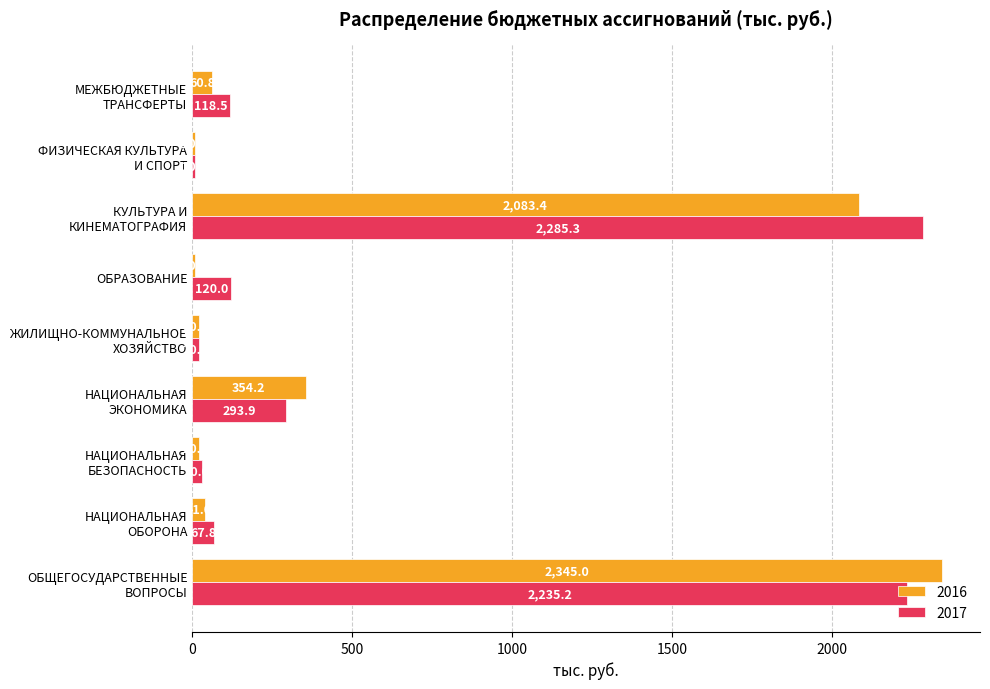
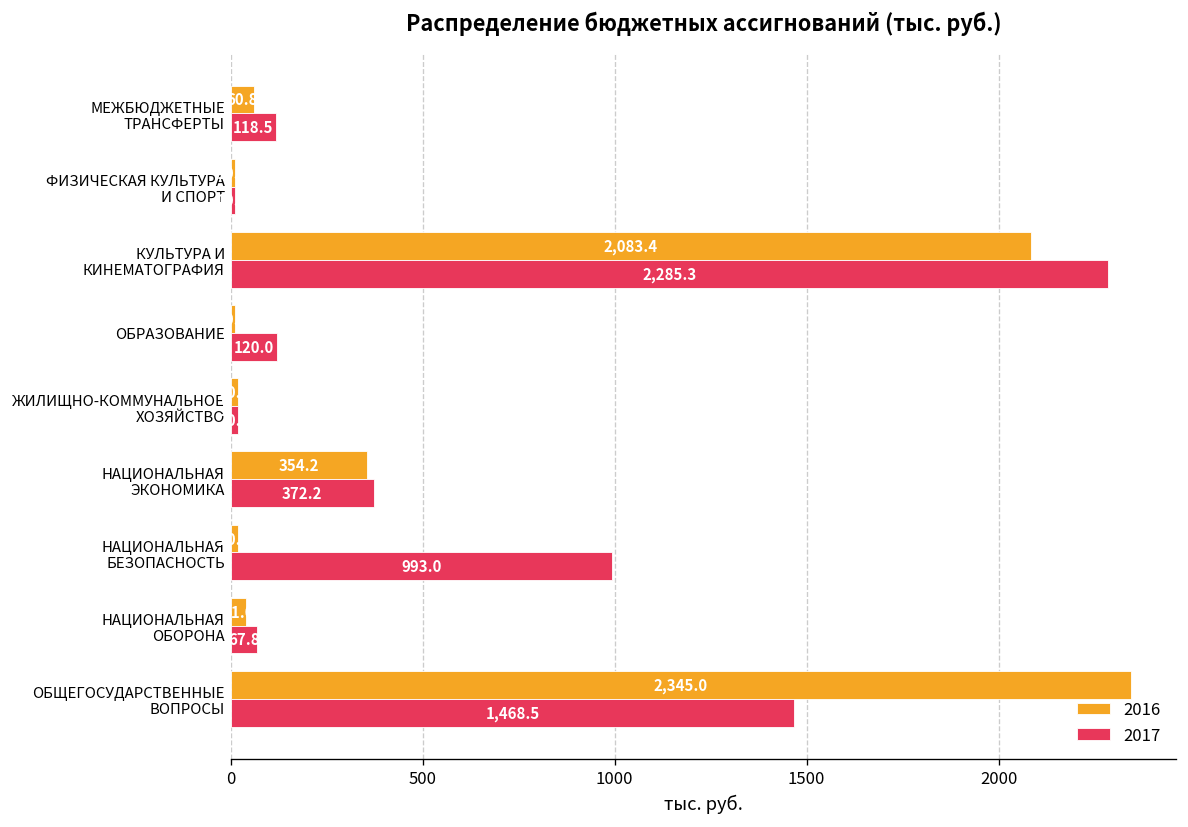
2017, НАЦИОНАЛЬНАЯ ЭКОНОМИКА: 293.9 -> 372.2
2017, НАЦИОНАЛЬНАЯ БЕЗОПАСНОСТЬ: 30 -> 990
2017, ОБЩЕГОСУДАРСТВЕННЫЕ ВОПРОСЫ: 2,235.2 -> 1,468.5
